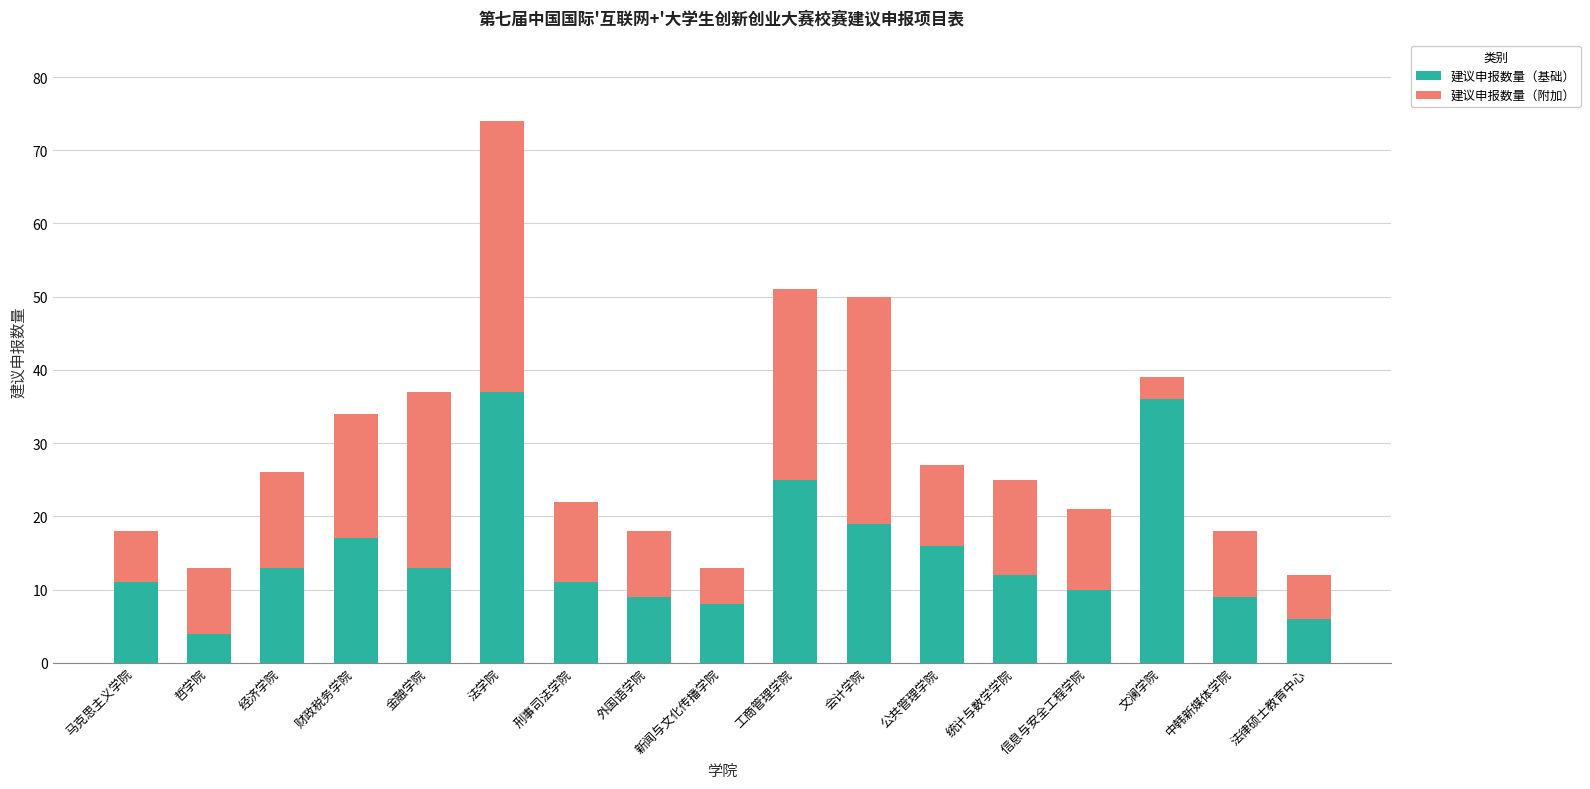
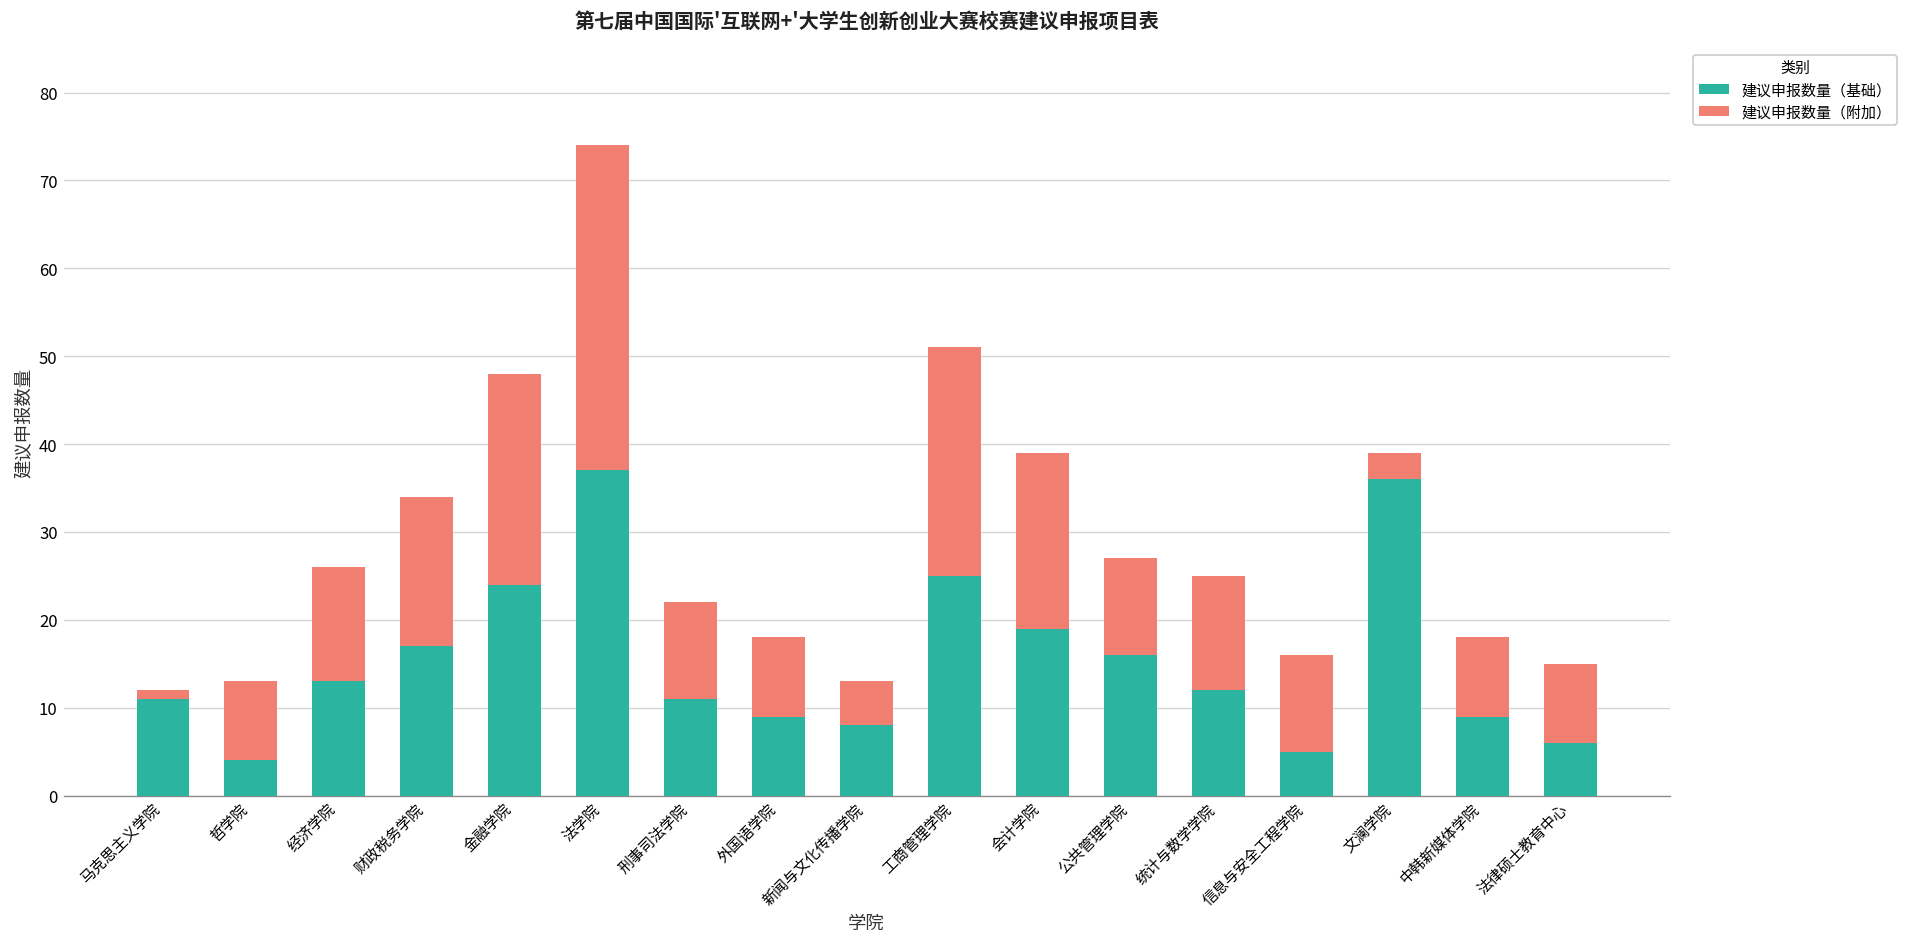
建议申报数量（附加）, 马克思主义学院: 7 -> 1
建议申报数量（基础）, 金融学院: 13 -> 24
建议申报数量（附加）, 会计学院: 31 -> 20
建议申报数量（基础）, 信息与安全工程学院: 10 -> 5
建议申报数量（附加）, 法律硕士教育中心: 6 -> 9
